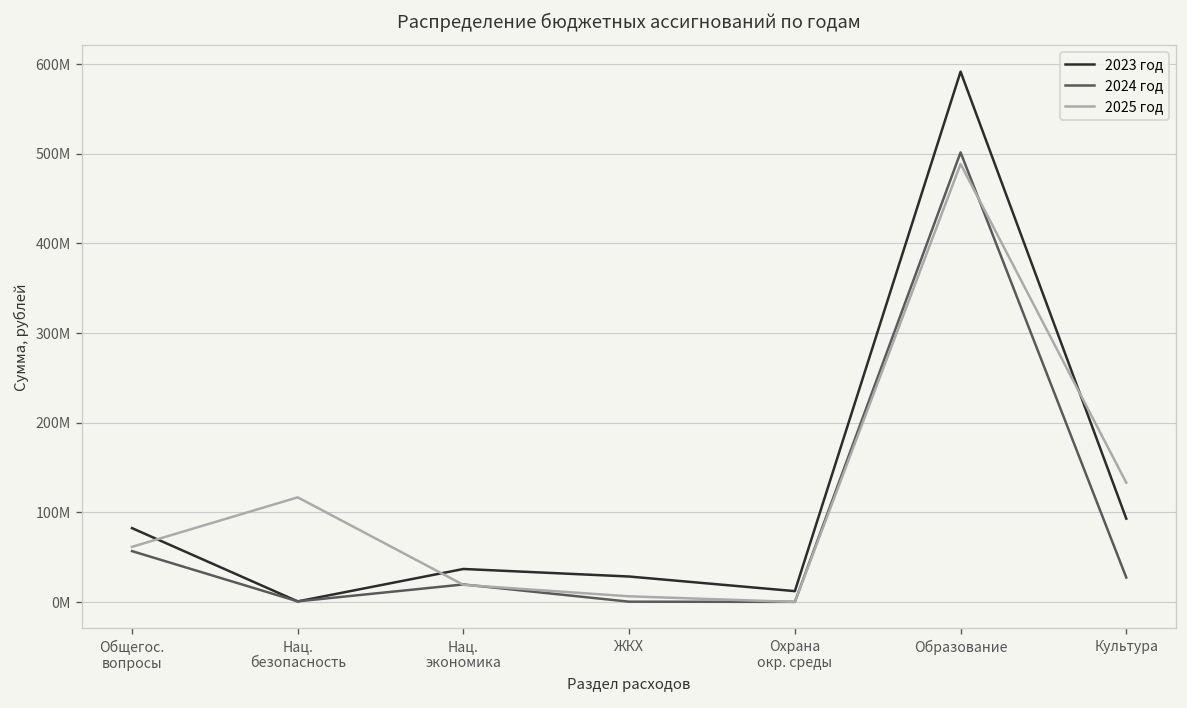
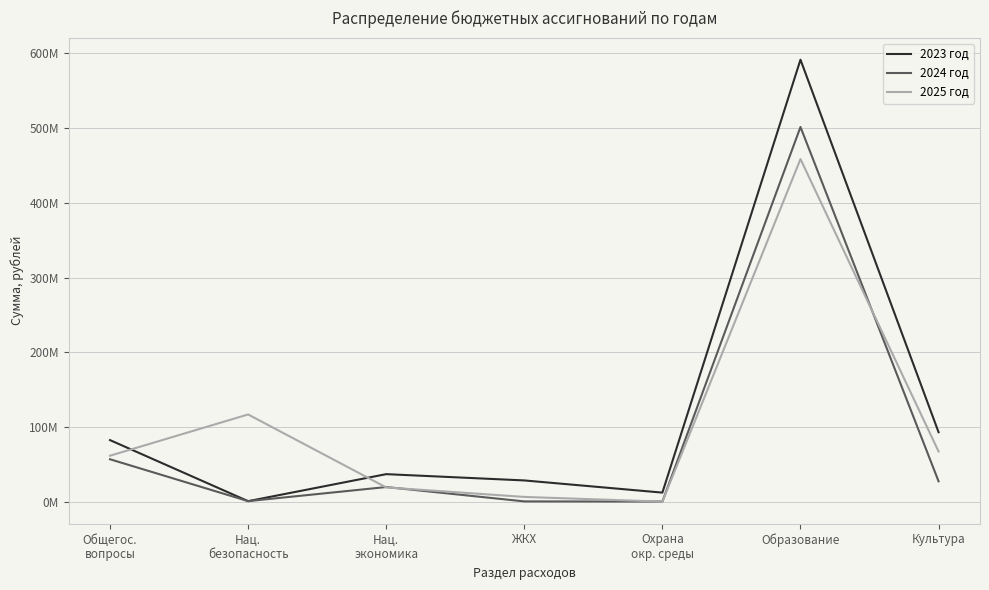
2025 год, Образование: 490000000 -> 460000000
2025 год, Культура: 130000000 -> 70000000
